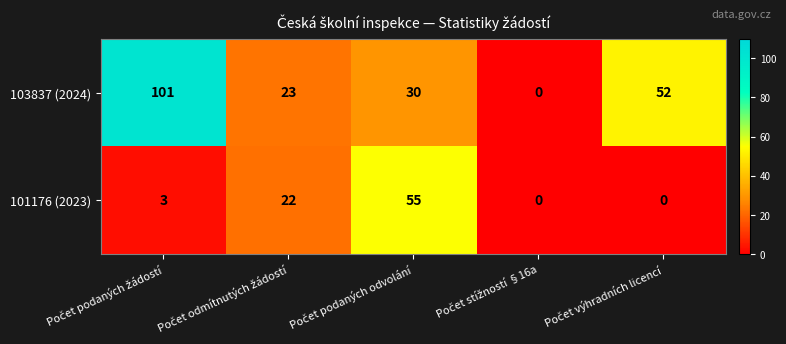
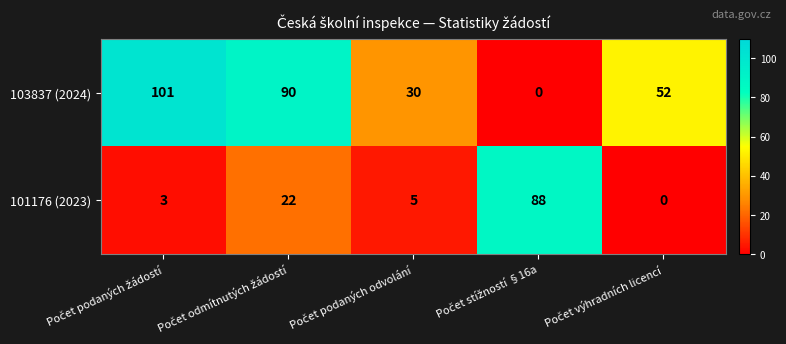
103837 (2024), Počet odmítnutých žádostí: 23 -> 90
101176 (2023), Počet podaných odvolání: 55 -> 5
101176 (2023), Počet stížností §16a: 0 -> 88
